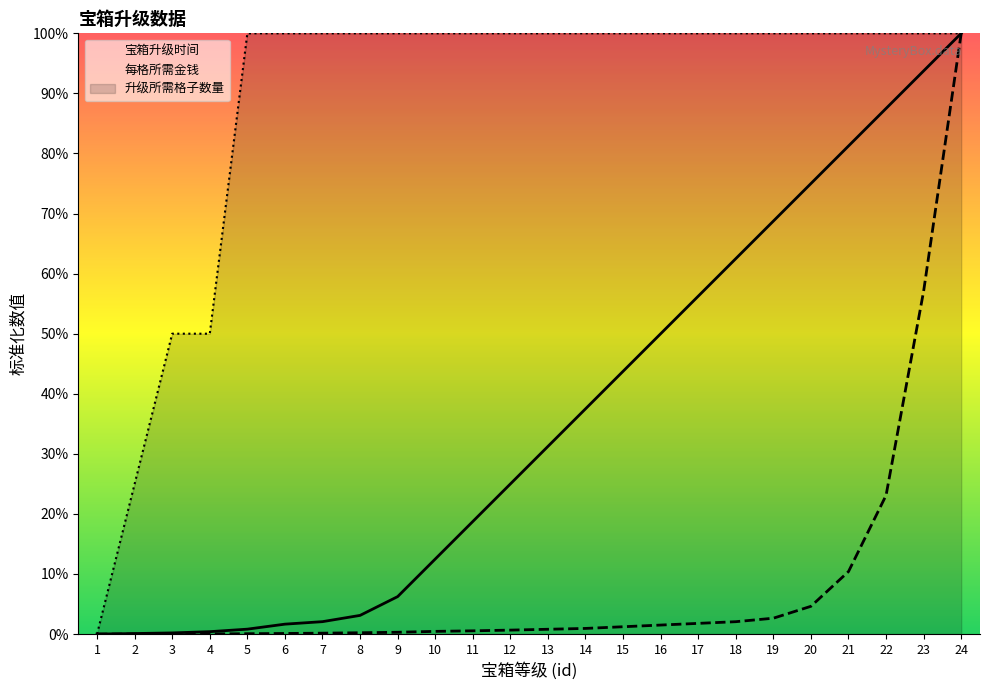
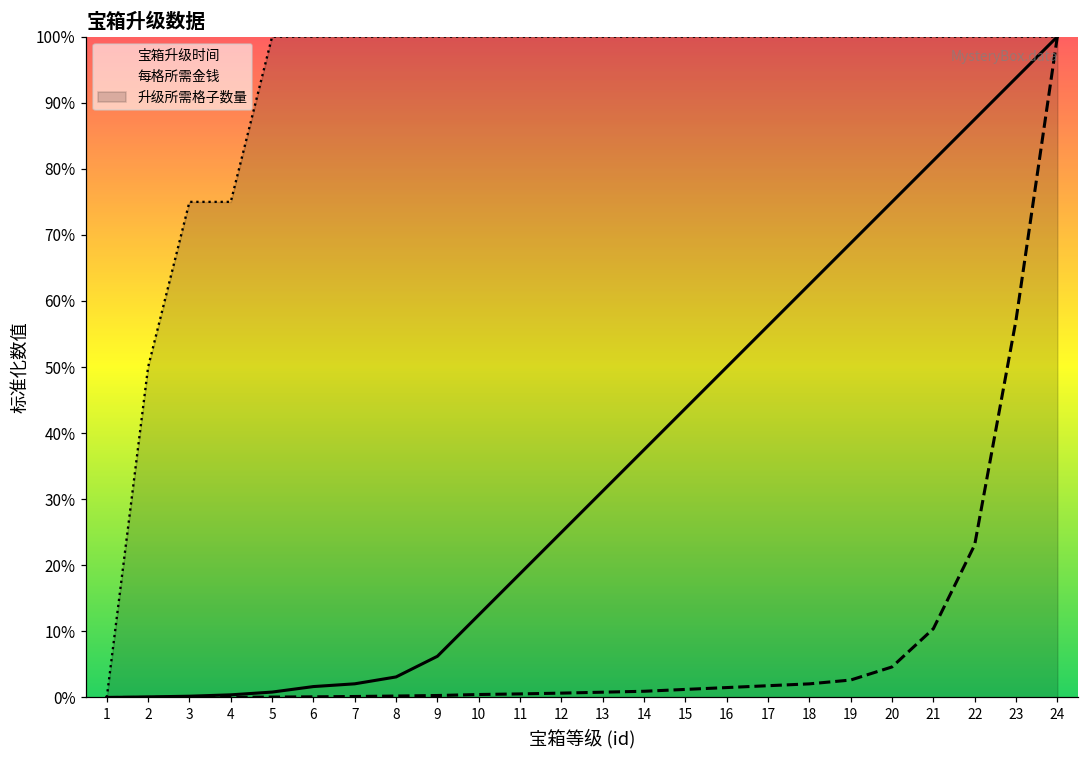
升级所需格子数量, 2: 25% -> 50%
升级所需格子数量, 3: 50% -> 75%
升级所需格子数量, 4: 50% -> 75%
